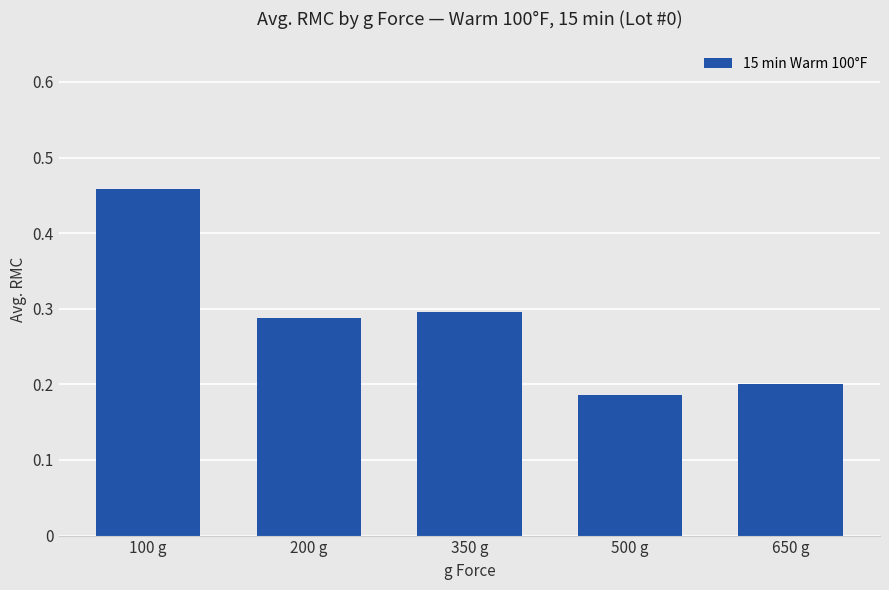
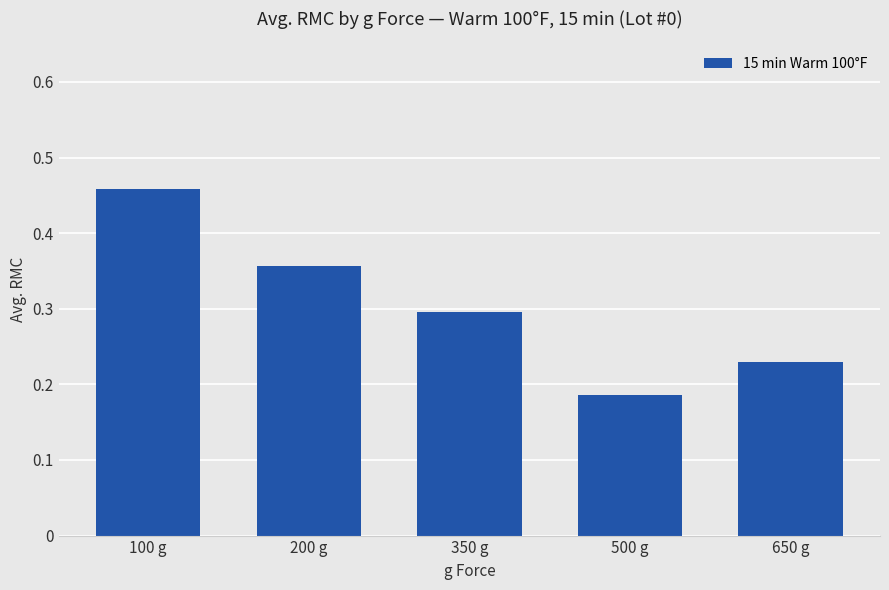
200 g: 0.29 -> 0.36
650 g: 0.20 -> 0.23
